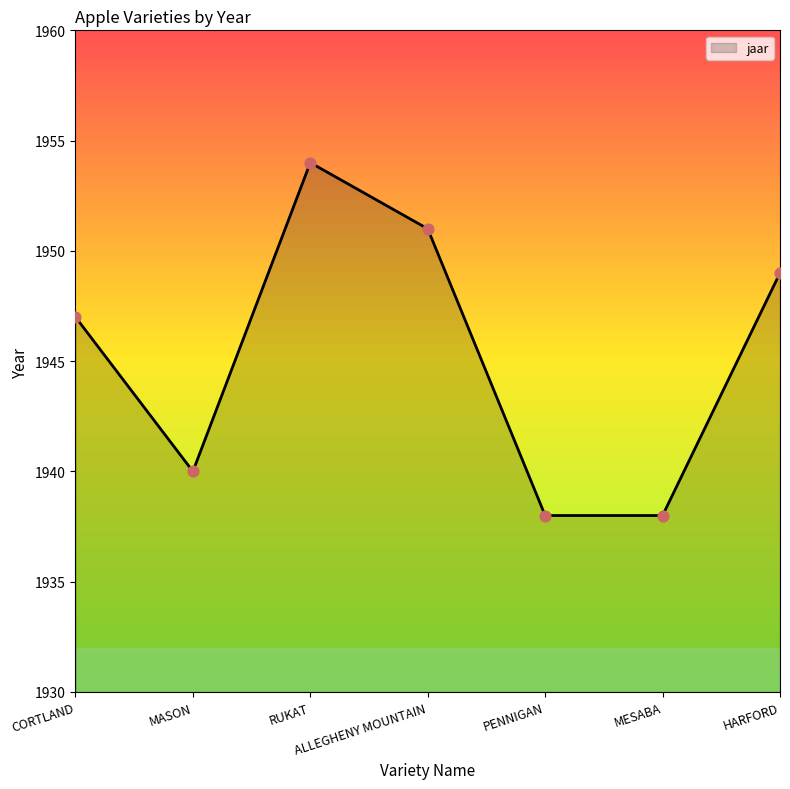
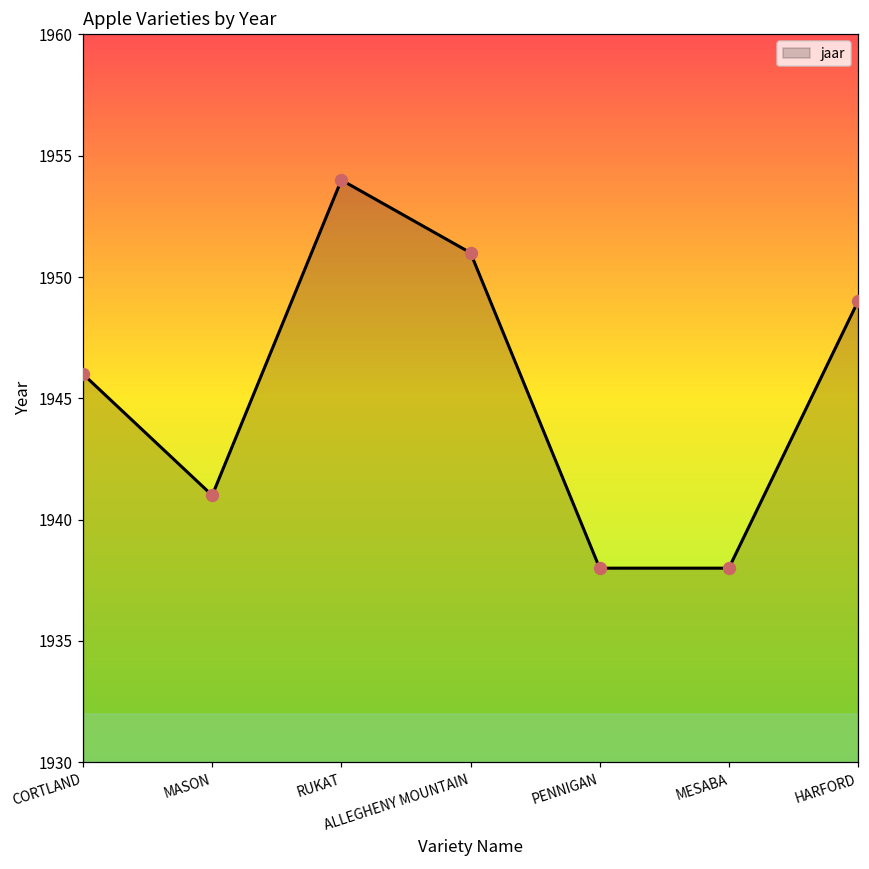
CORTLAND: 1947 -> 1946
MASON: 1940 -> 1941
